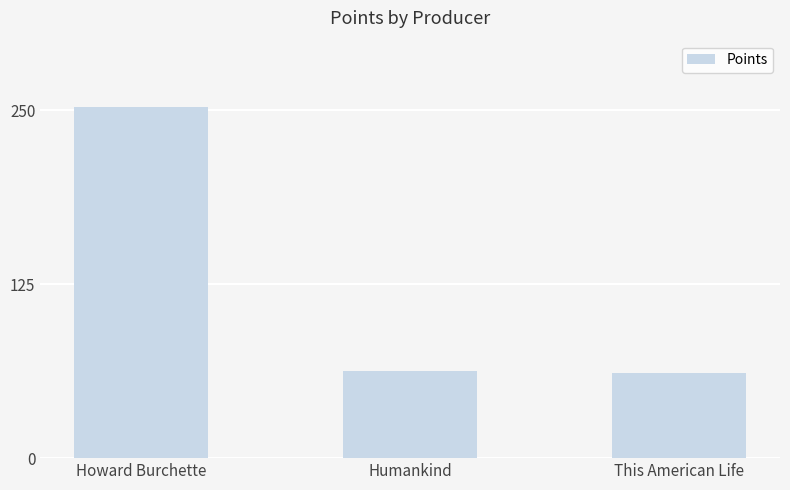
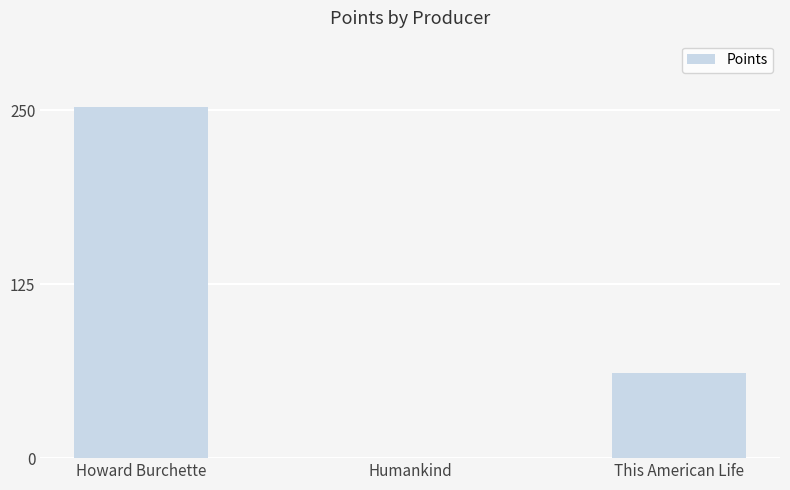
Humankind: 63 -> 0
